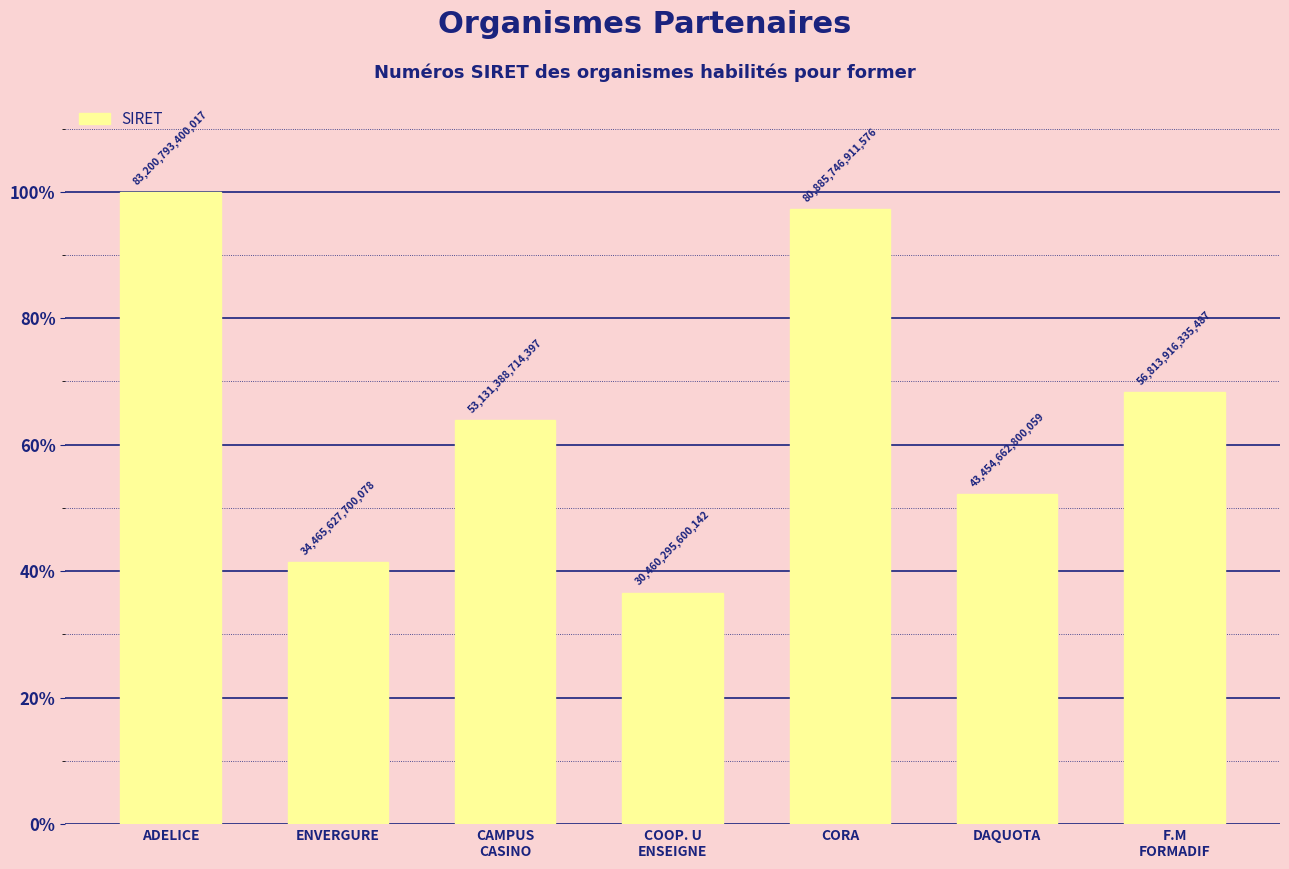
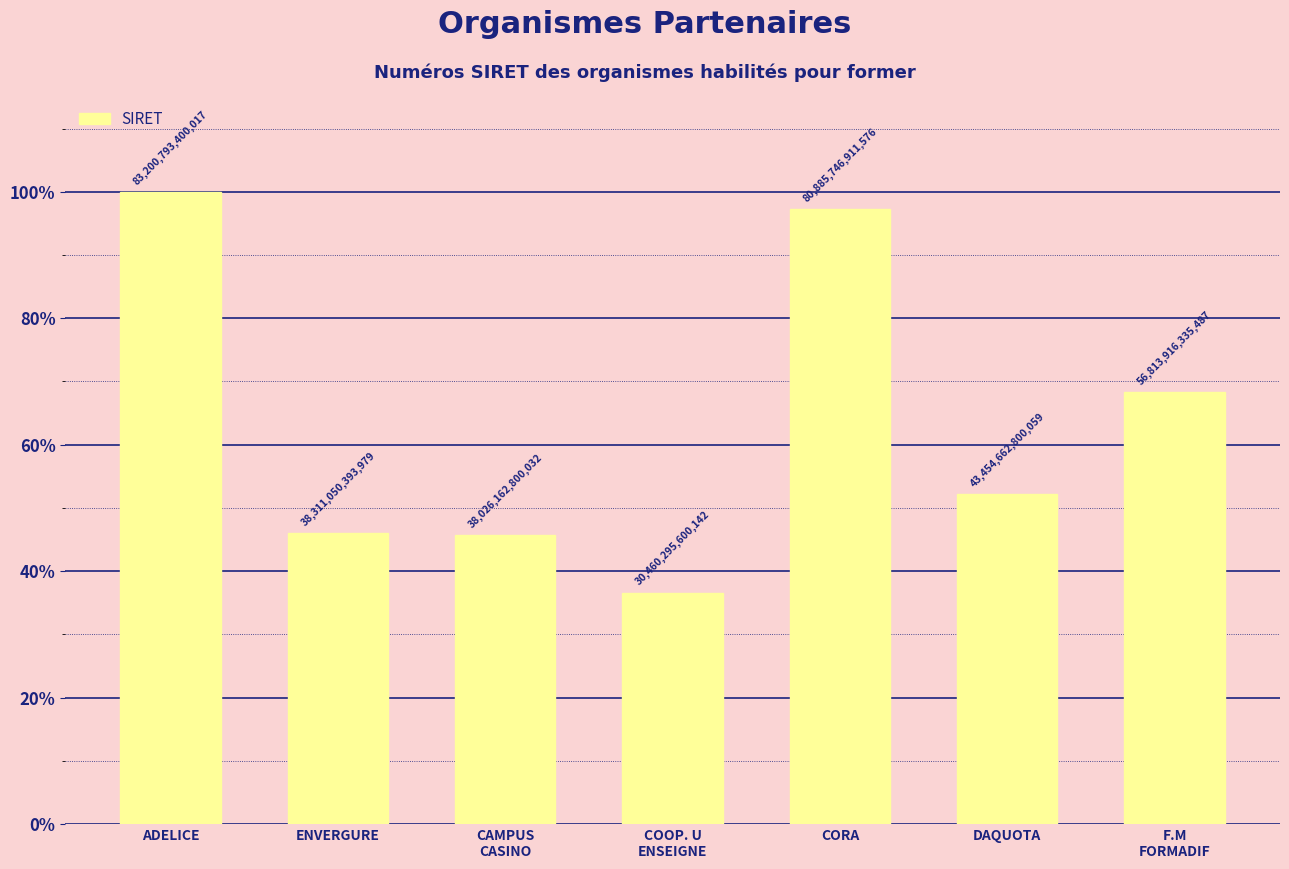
ENVERGURE: 34,465,627,700,078 -> 38,311,050,393,979
CAMPUS CASINO: 53,131,388,714,397 -> 38,026,162,800,032
